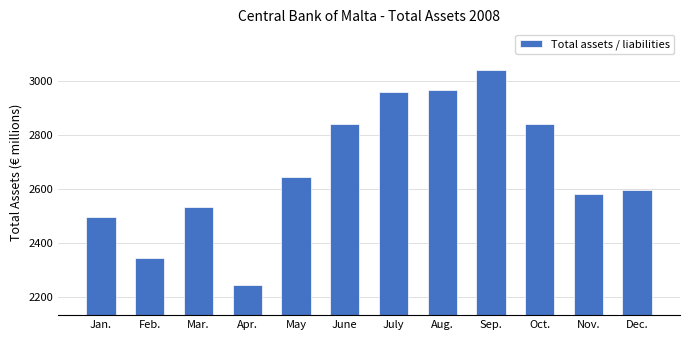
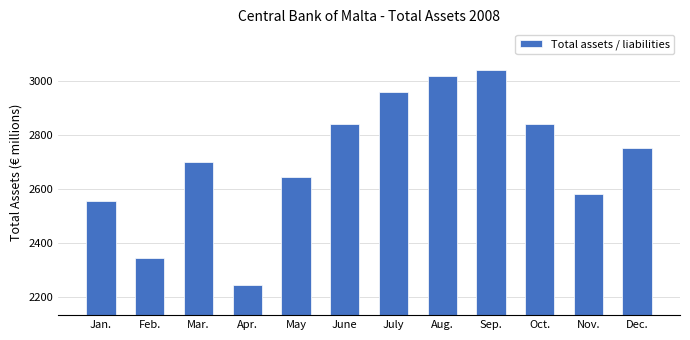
Jan.: 2500 -> 2560
Mar.: 2530 -> 2700
Aug.: 2970 -> 3020
Dec.: 2590 -> 2750
